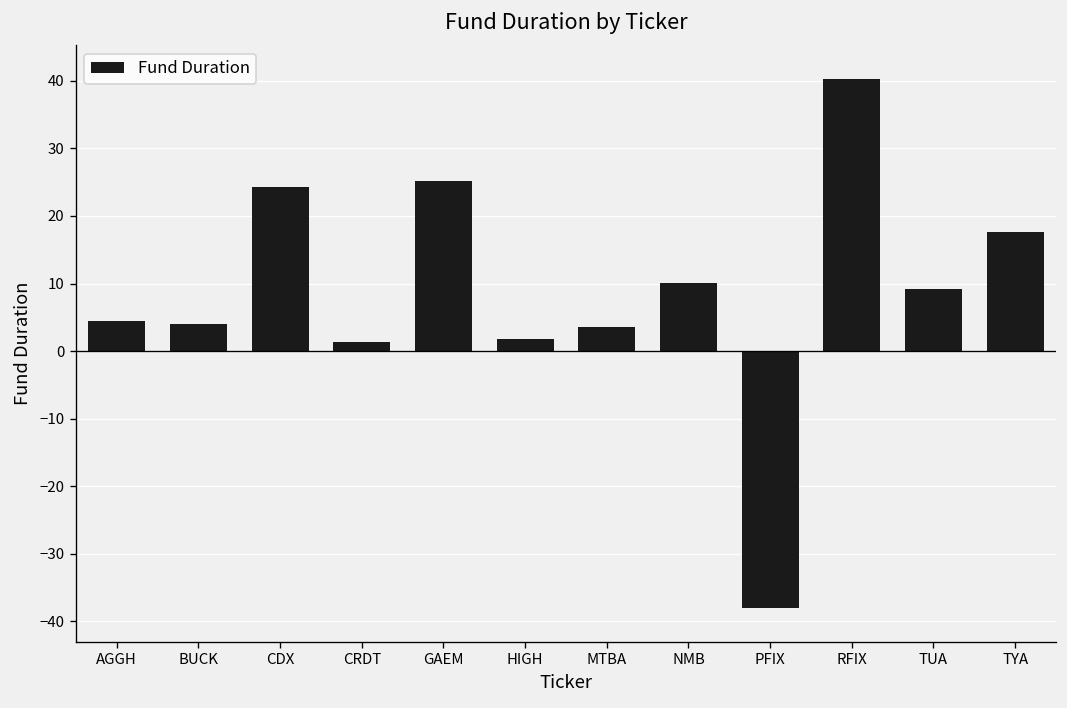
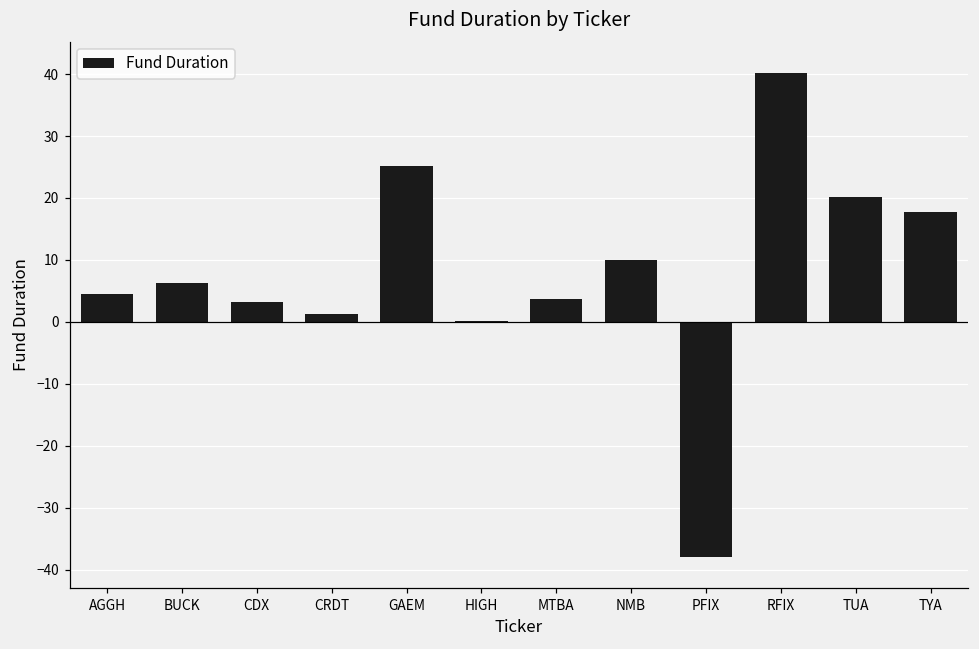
BUCK: 4 -> 6
CDX: 24 -> 3
HIGH: 2 -> 0
TUA: 9 -> 20
